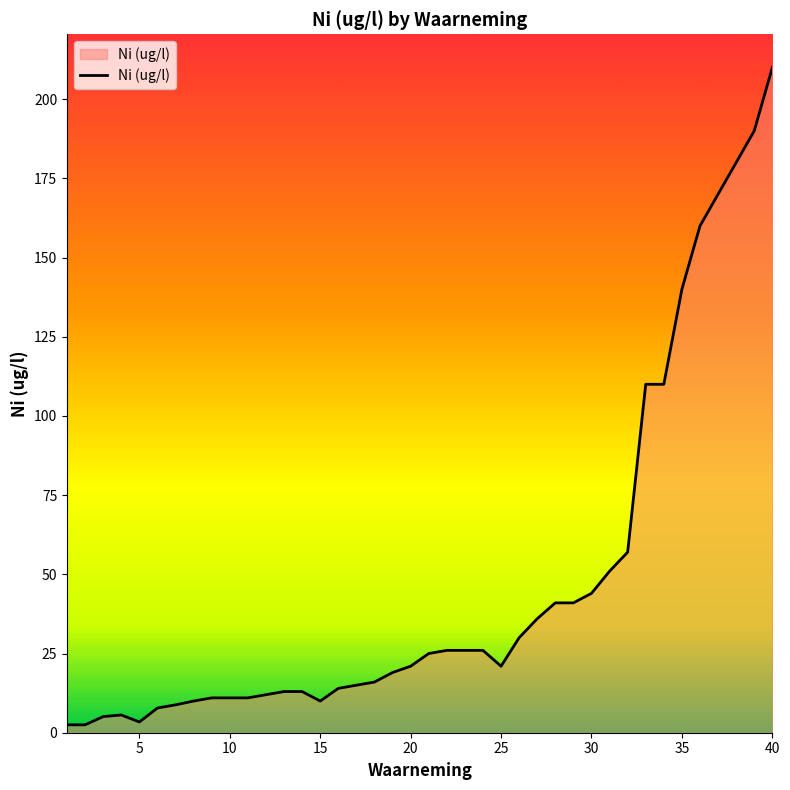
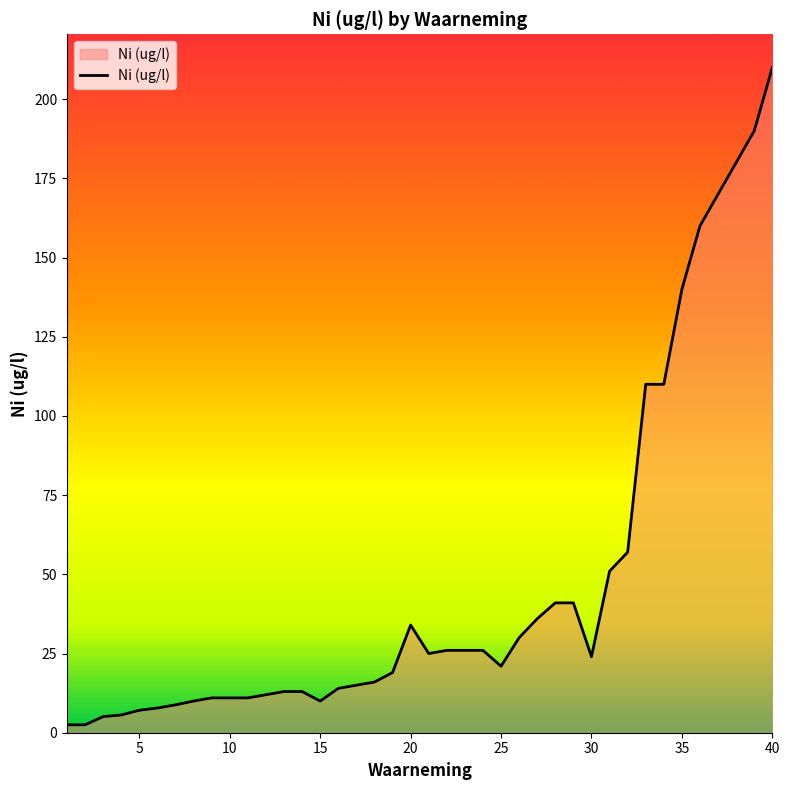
5: 3 -> 7
20: 21 -> 34
30: 44 -> 24
